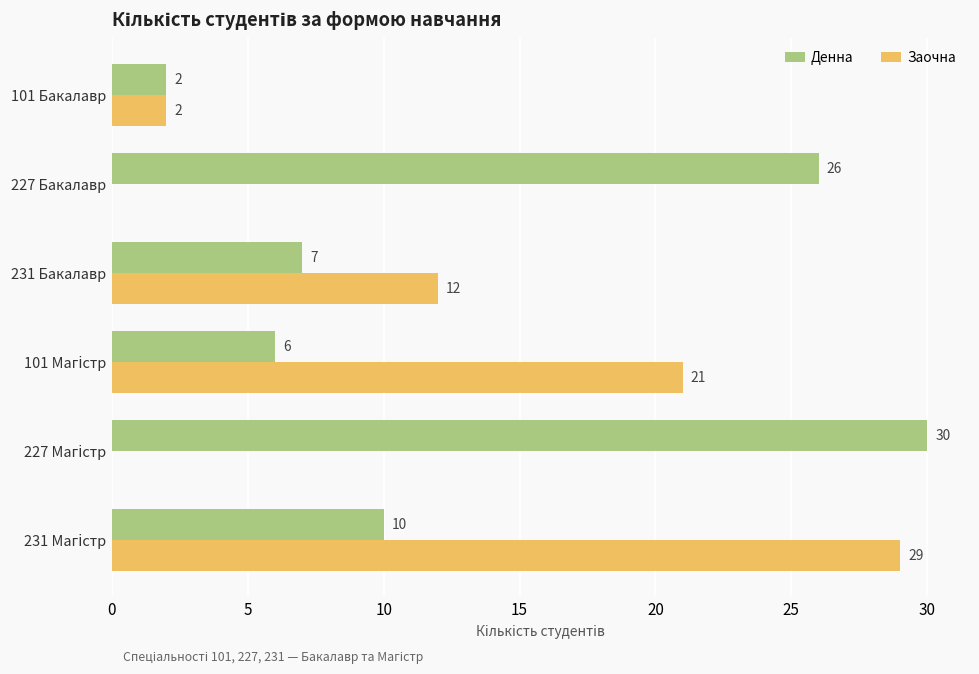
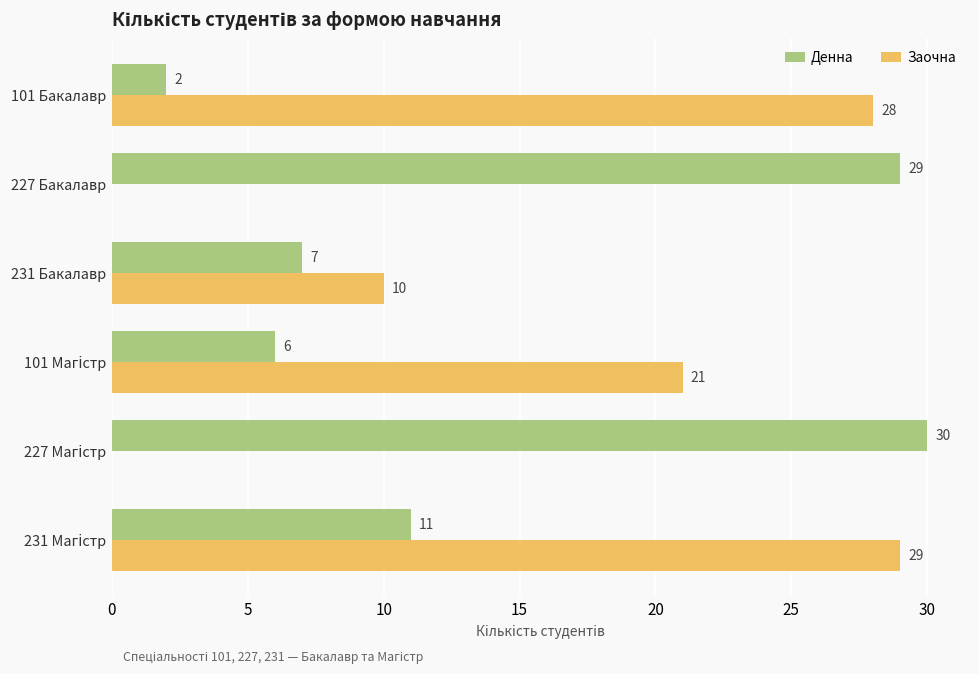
Заочна, 101 Бакалавр: 2 -> 28
Денна, 227 Бакалавр: 26 -> 29
Заочна, 231 Бакалавр: 12 -> 10
Денна, 231 Магістр: 10 -> 11
